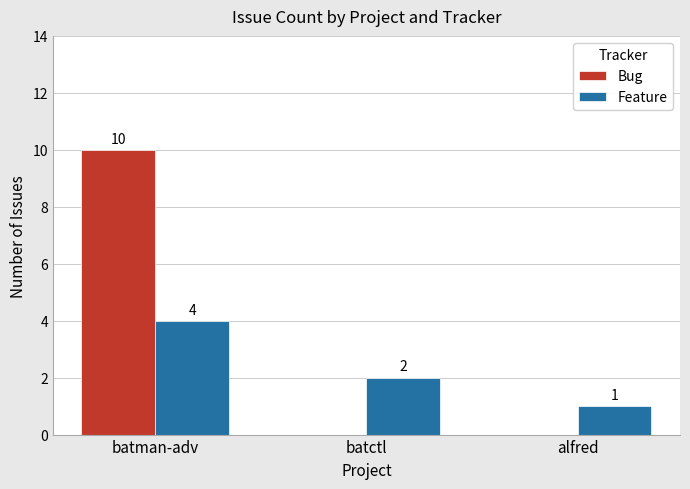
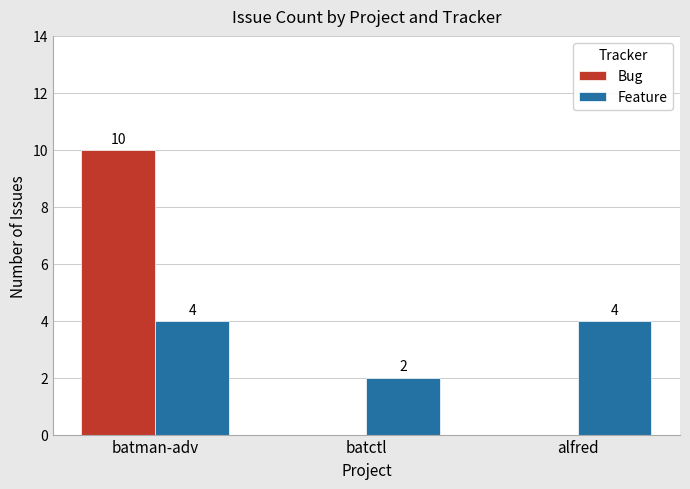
Feature, alfred: 1 -> 4
